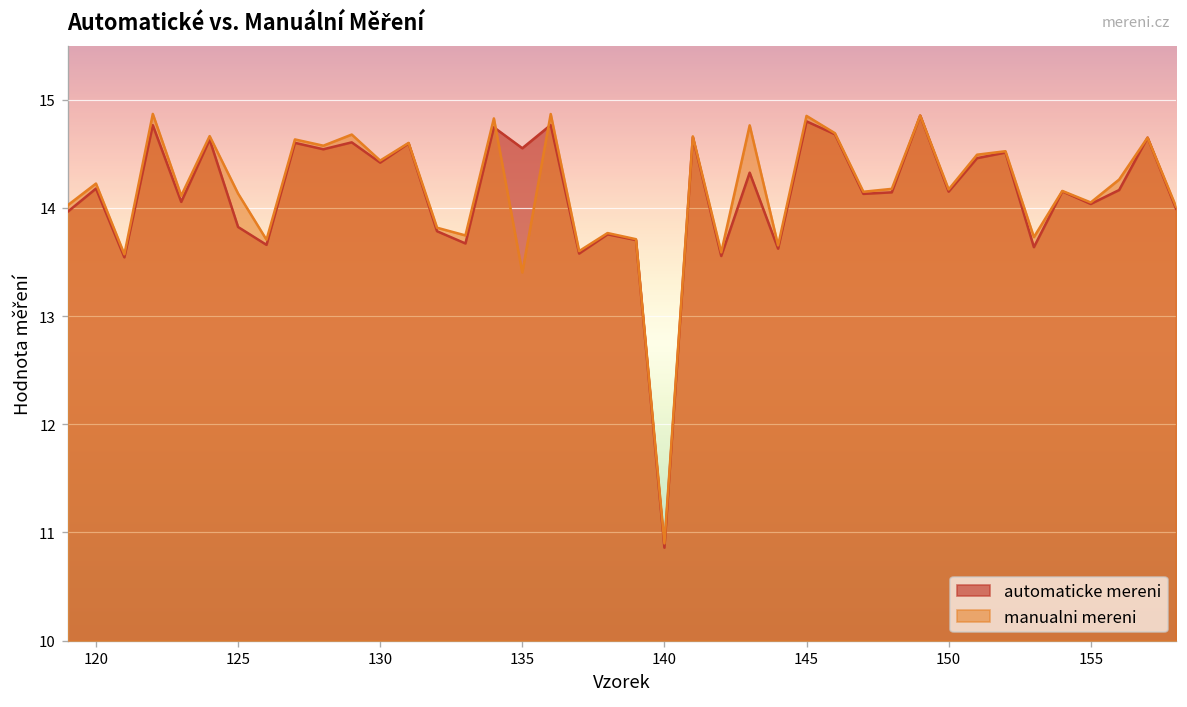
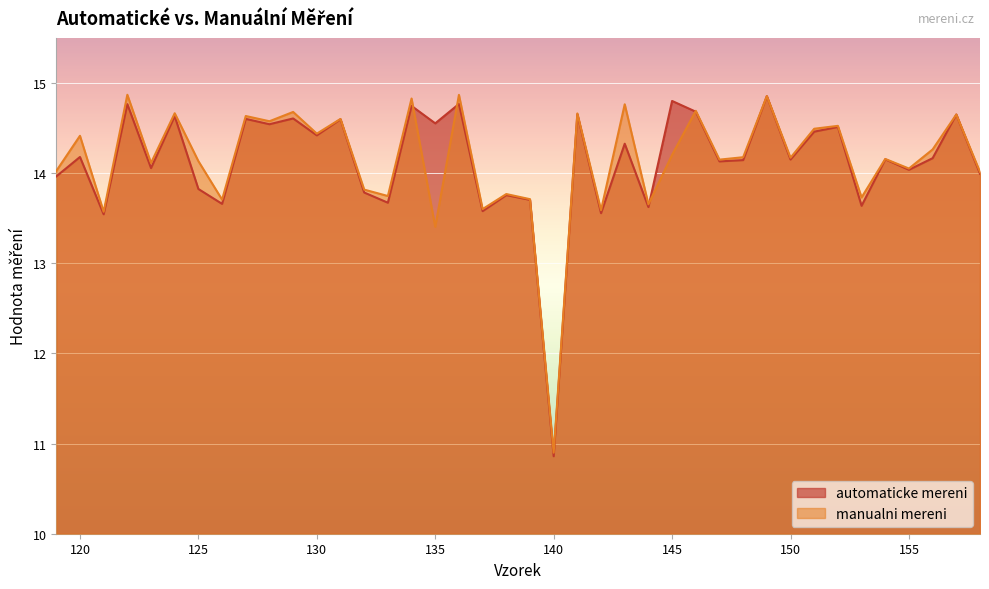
manualni mereni, 120: 14.2 -> 14.4
manualni mereni, 145: 14.9 -> 14.2
